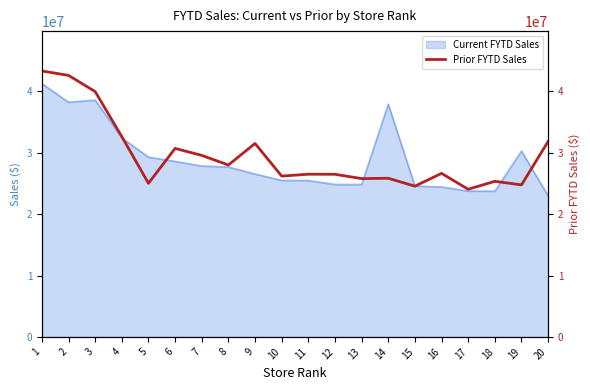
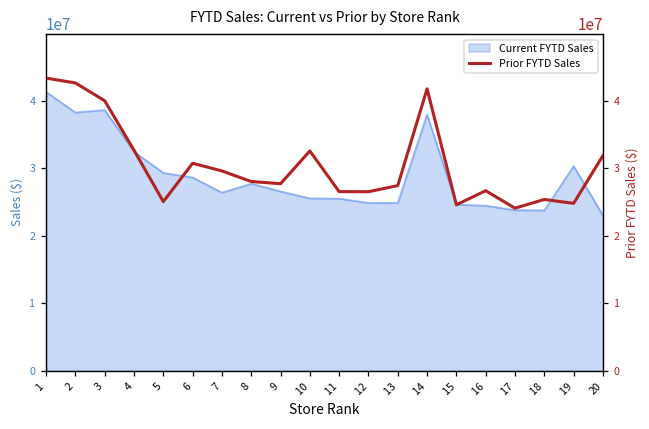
Current FYTD Sales, 7: 28000000 -> 26000000
Prior FYTD Sales, 9: 32000000 -> 28000000
Prior FYTD Sales, 10: 26000000 -> 33000000
Prior FYTD Sales, 13: 26000000 -> 27000000
Prior FYTD Sales, 14: 26000000 -> 42000000
